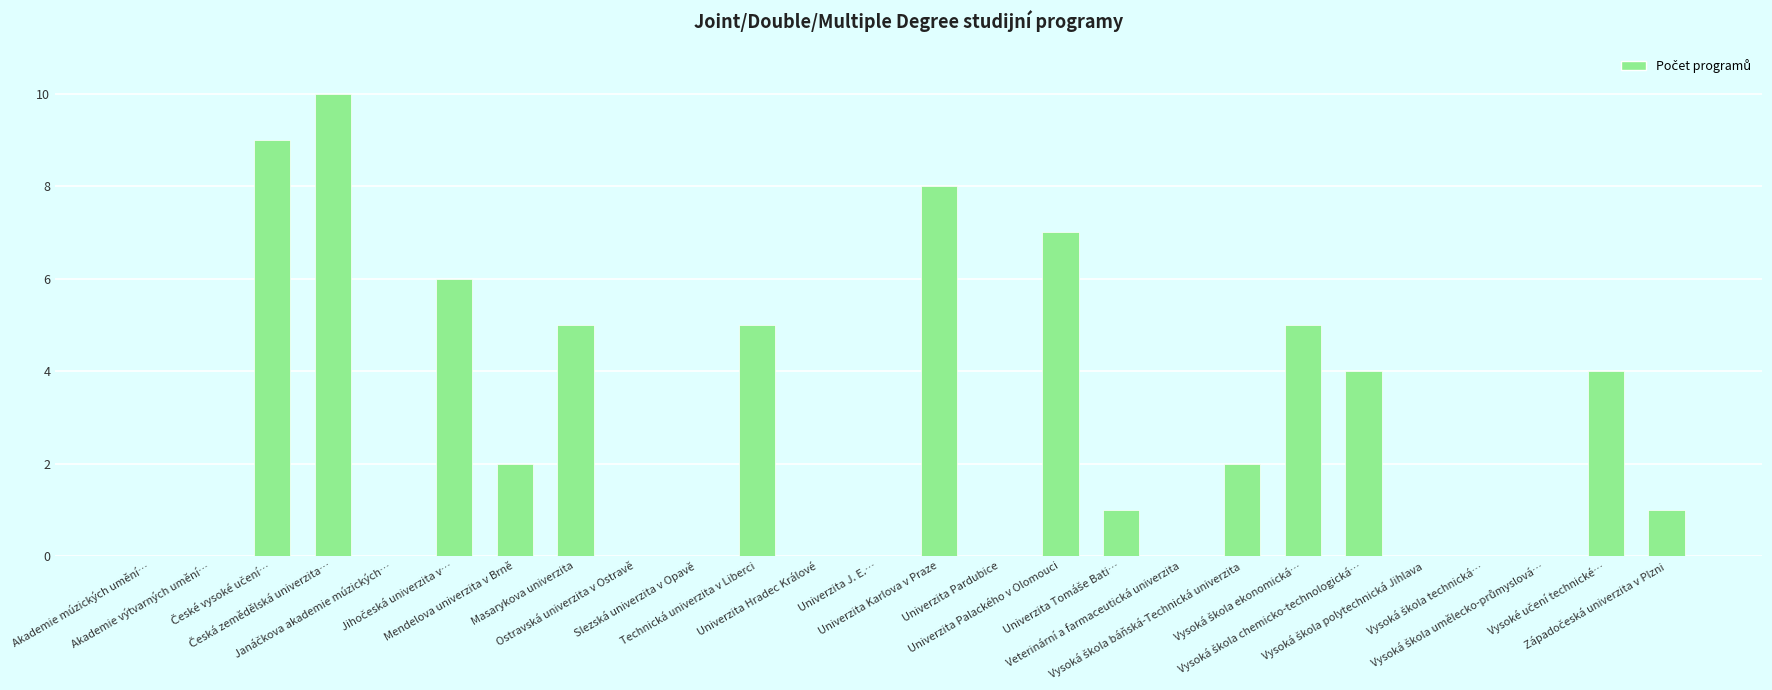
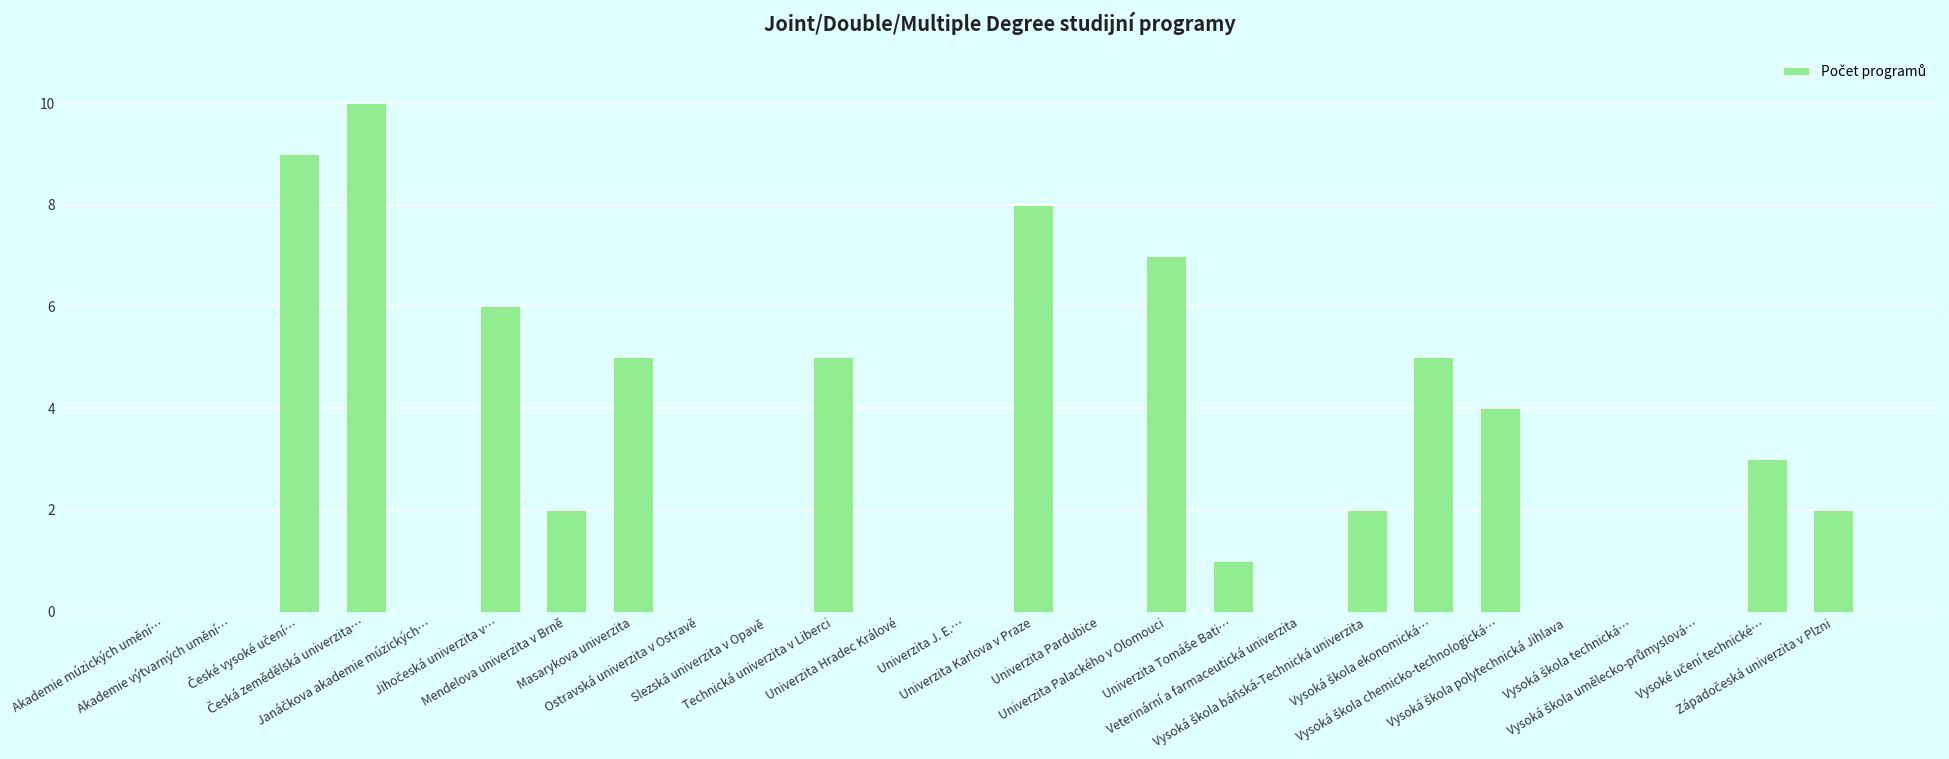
Vysoké učení technické…: 4 -> 3
Západočeská univerzita v Plzni: 1 -> 2
